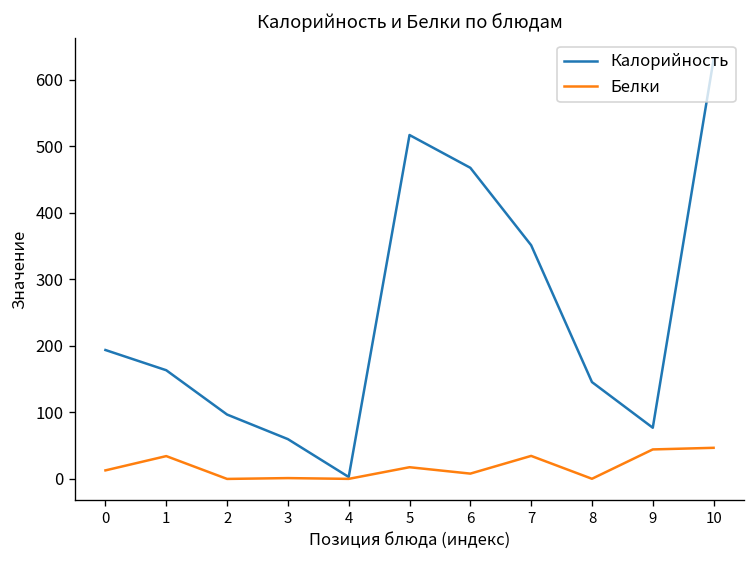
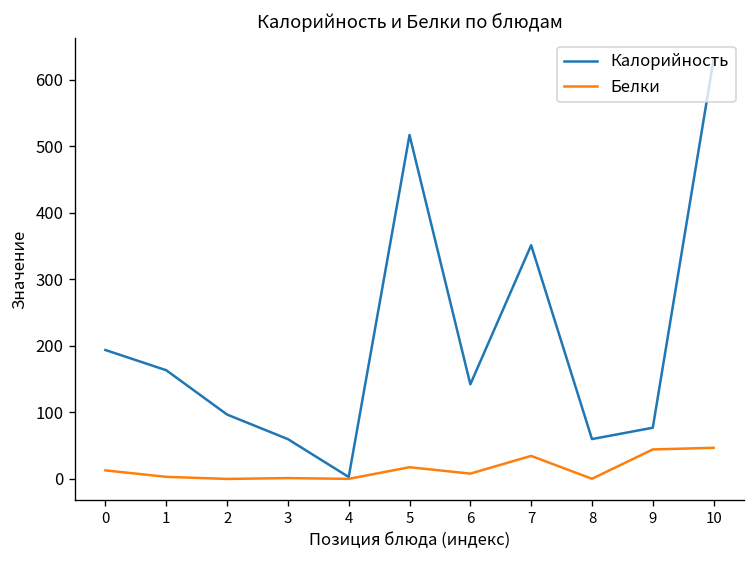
Белки, 1: 30 -> 0
Калорийность, 6: 470 -> 140
Калорийность, 8: 150 -> 60
